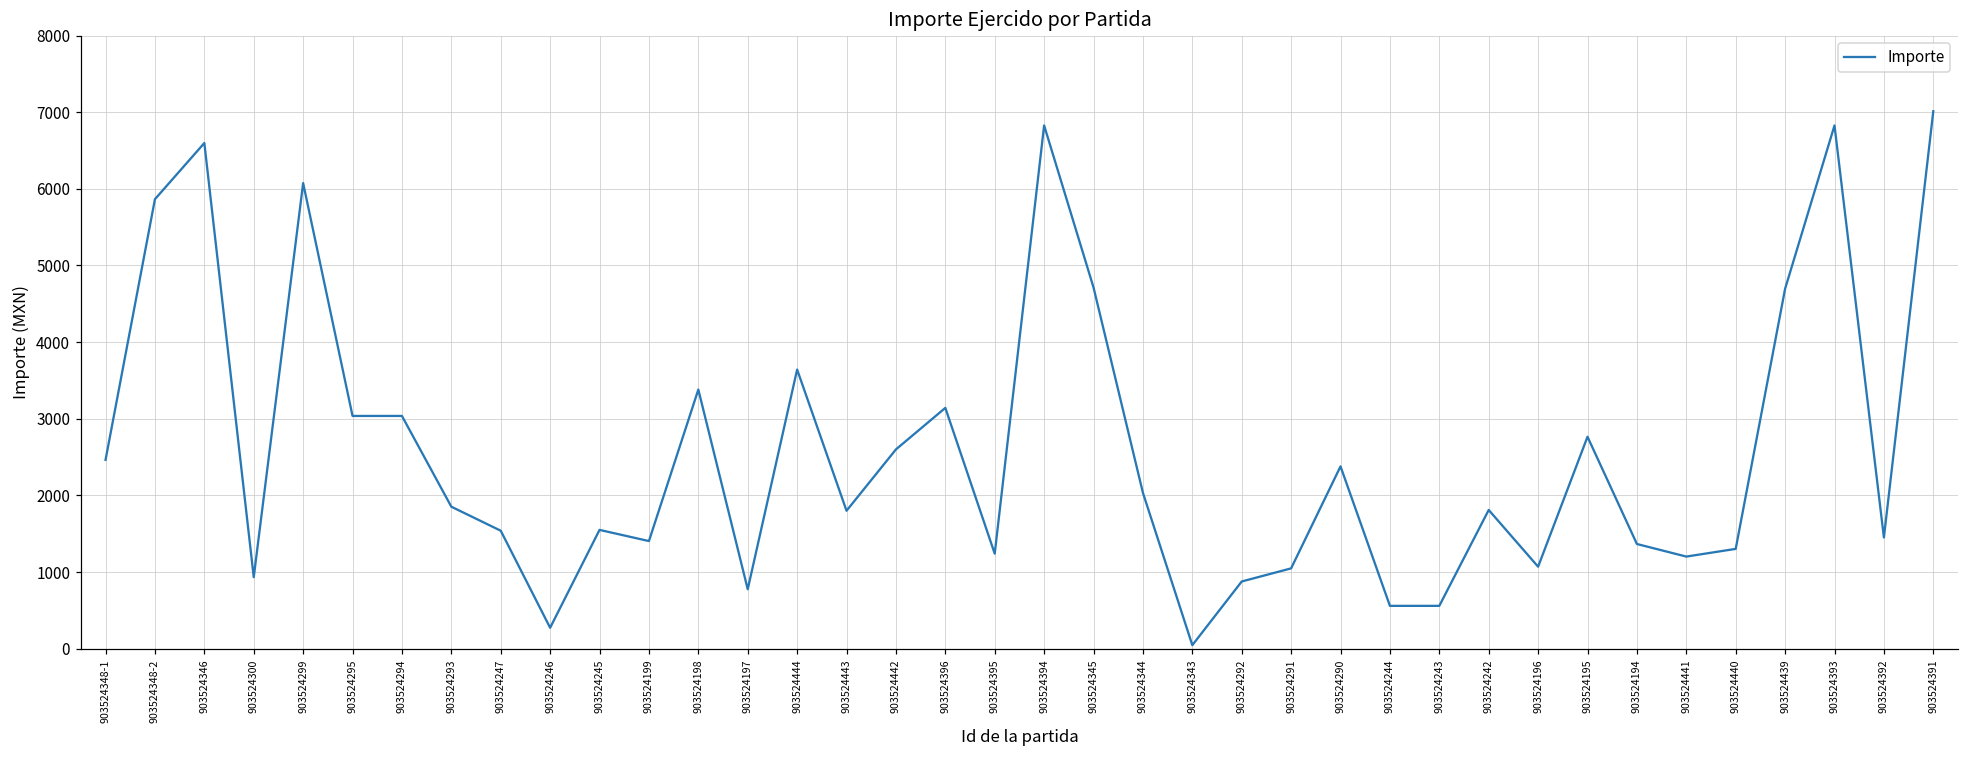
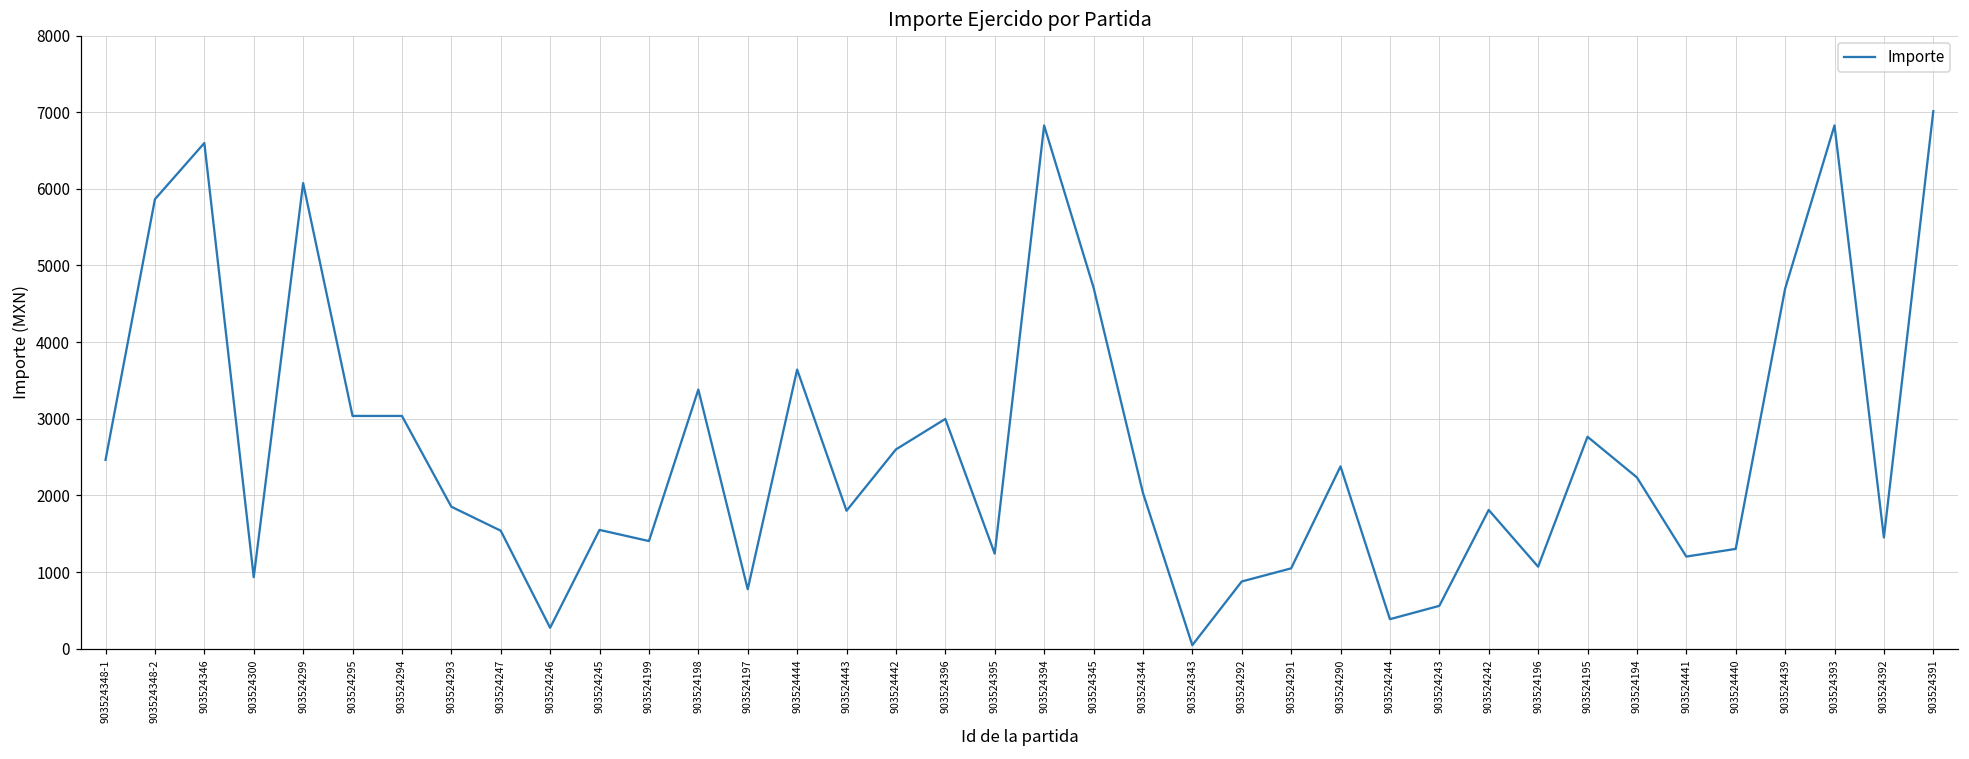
903524396: 3100 -> 3000
903524244: 600 -> 400
903524194: 1400 -> 2200
